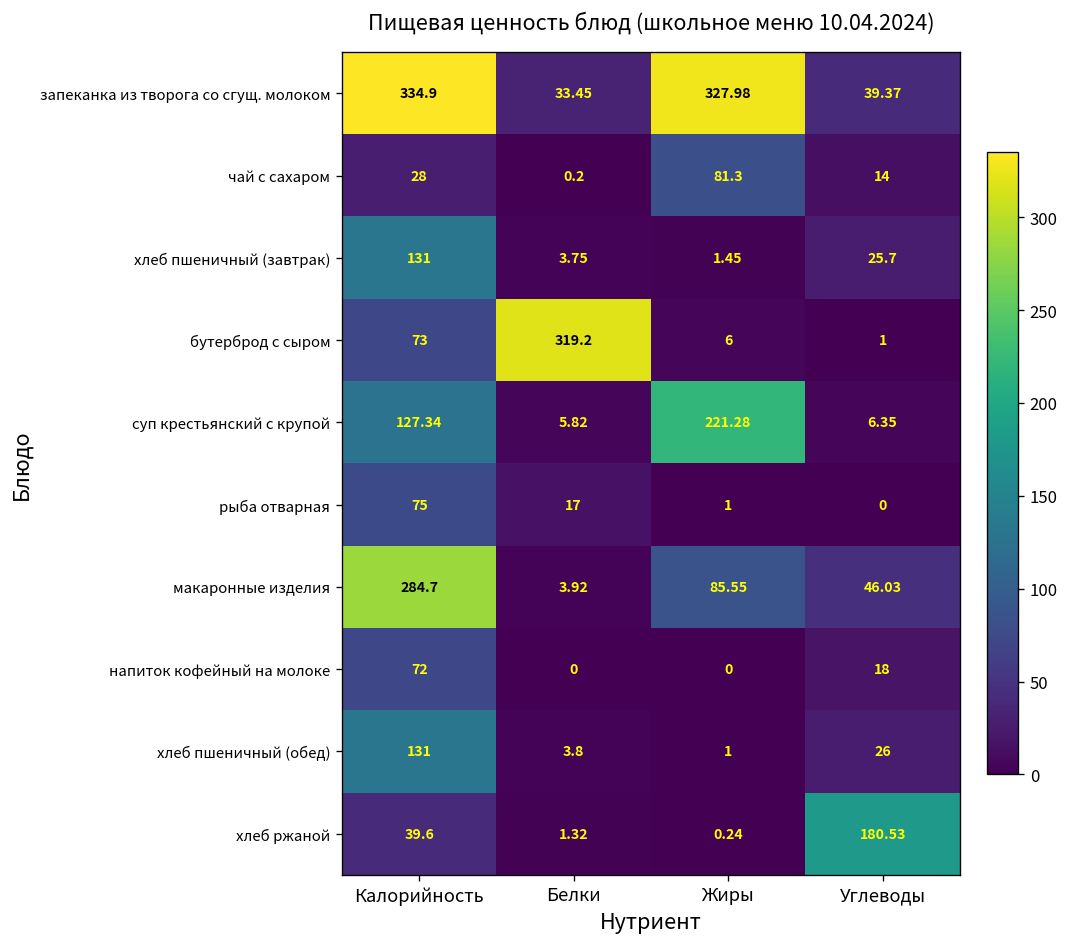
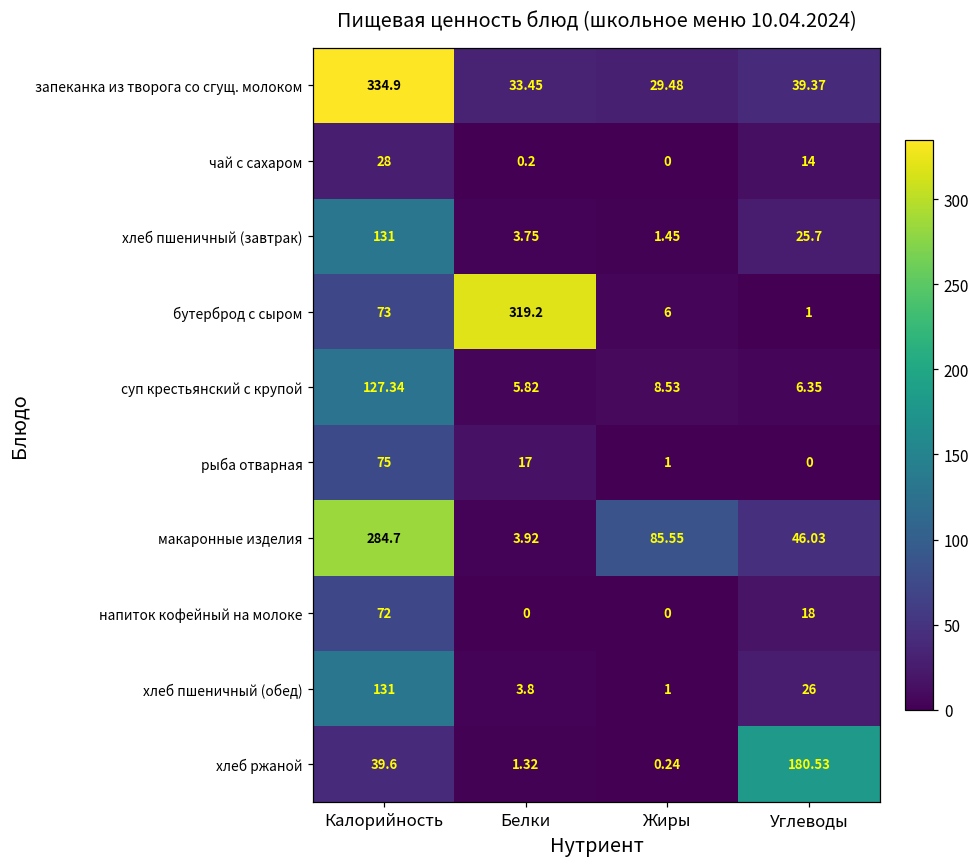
запеканка из творога со сгущ. молоком, Жиры: 327.98 -> 29.48
чай с сахаром, Жиры: 81.3 -> 0
суп крестьянский с крупой, Жиры: 221.28 -> 8.53
